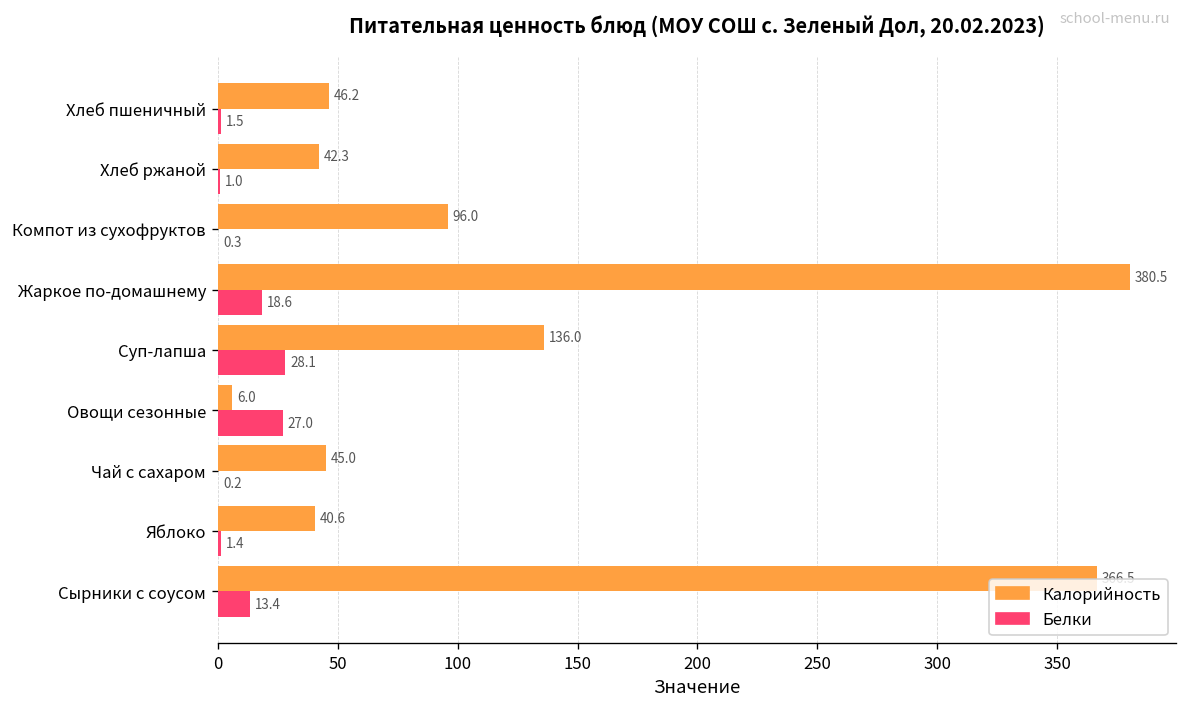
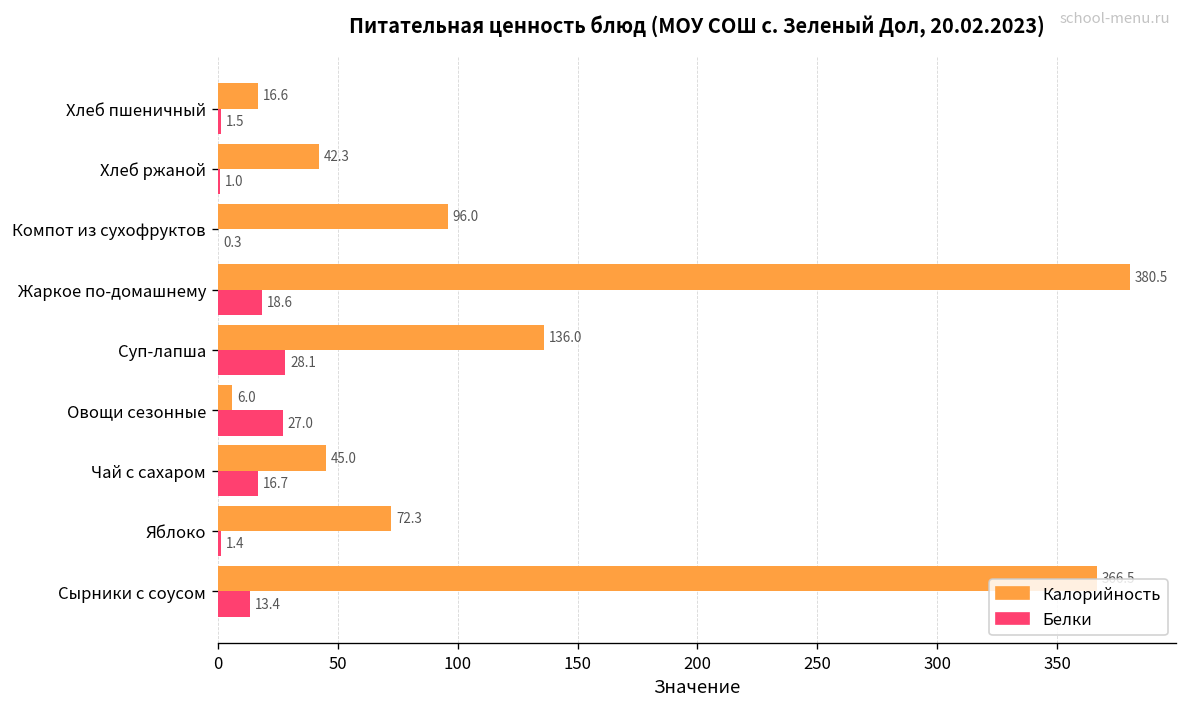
Калорийность, Хлеб пшеничный: 46.2 -> 16.6
Белки, Чай с сахаром: 0.2 -> 16.7
Калорийность, Яблоко: 40.6 -> 72.3
